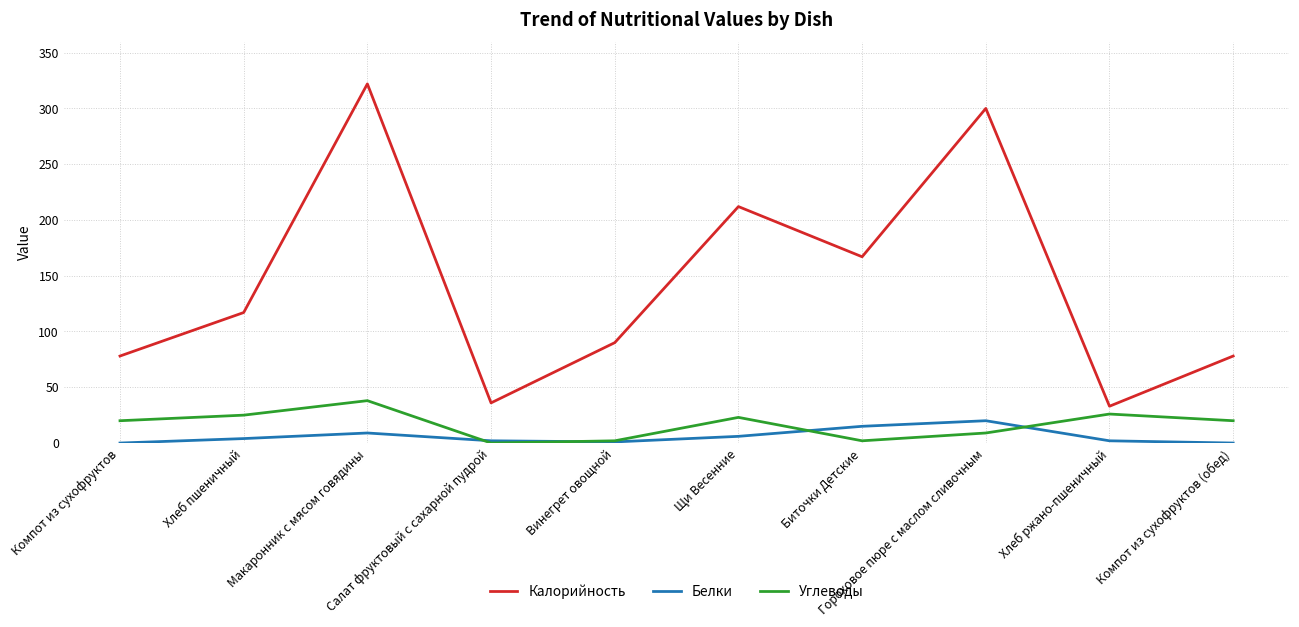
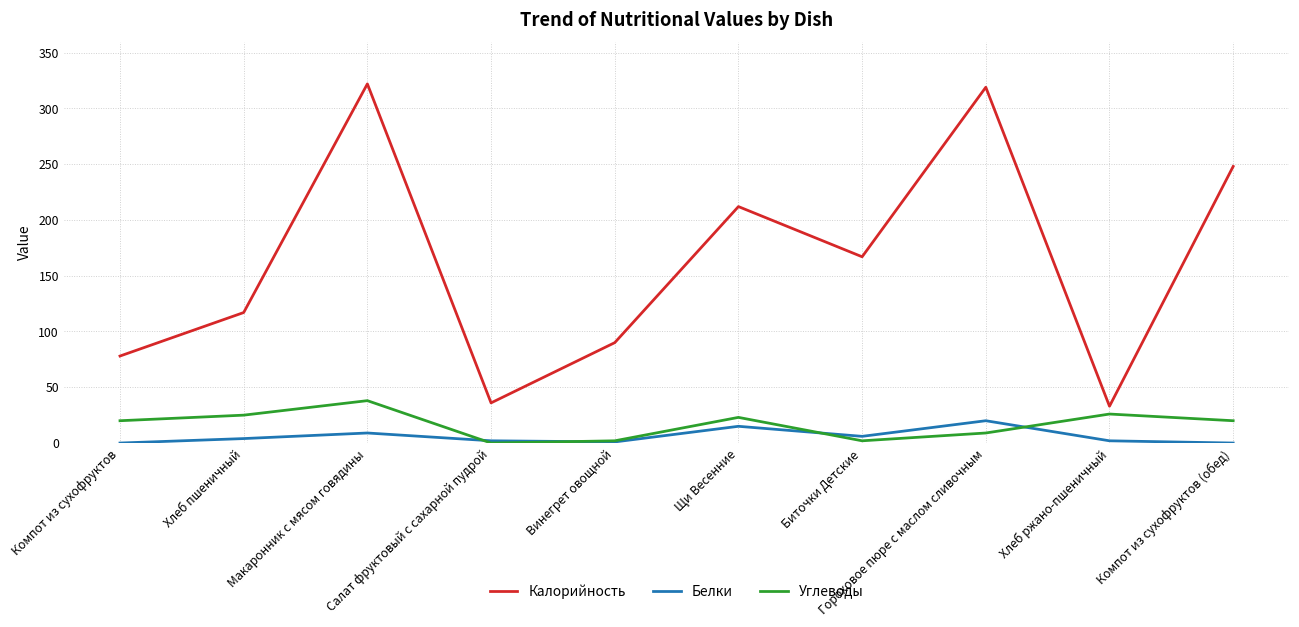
Белки, Щи Весенние: 6 -> 15
Белки, Биточки Детские: 15 -> 6
Калорийность, Гороховое пюре с маслом сливочным: 300 -> 319
Калорийность, Компот из сухофруктов (обед): 78 -> 248
